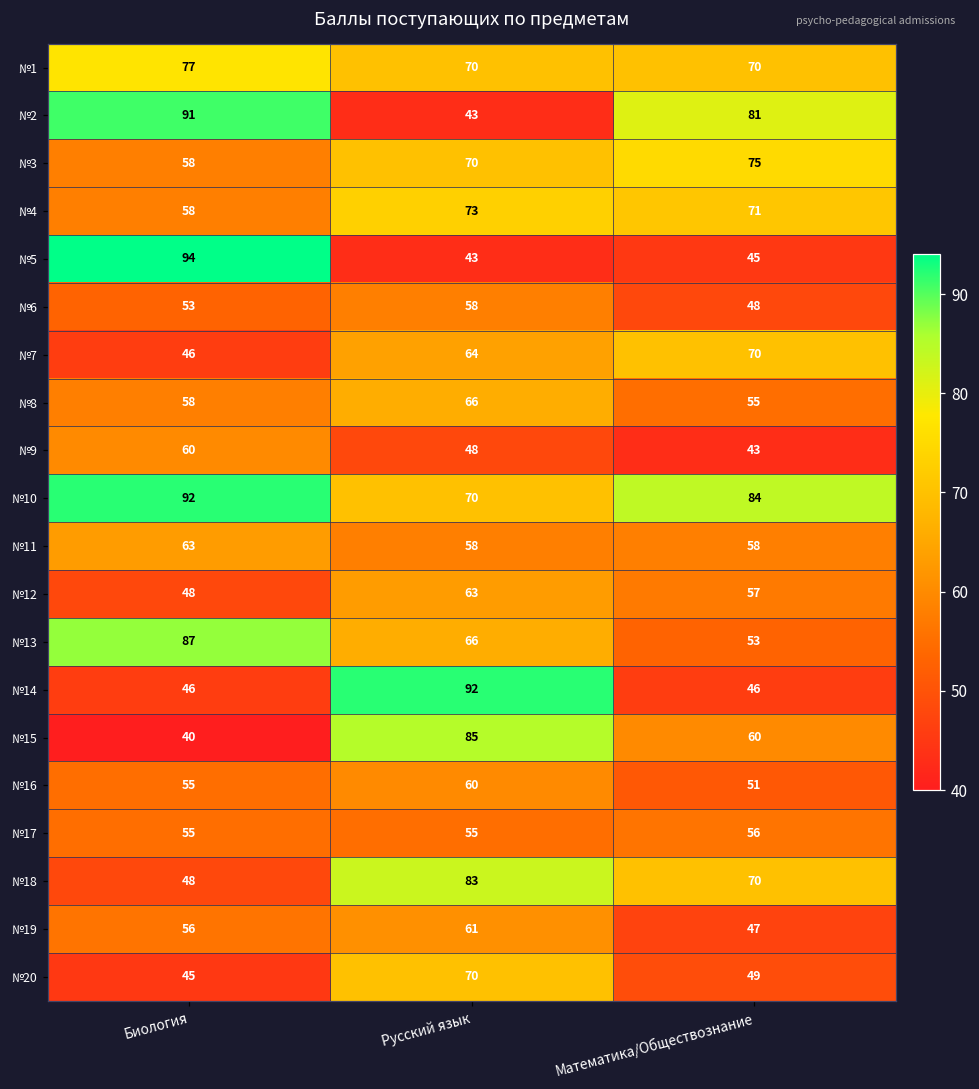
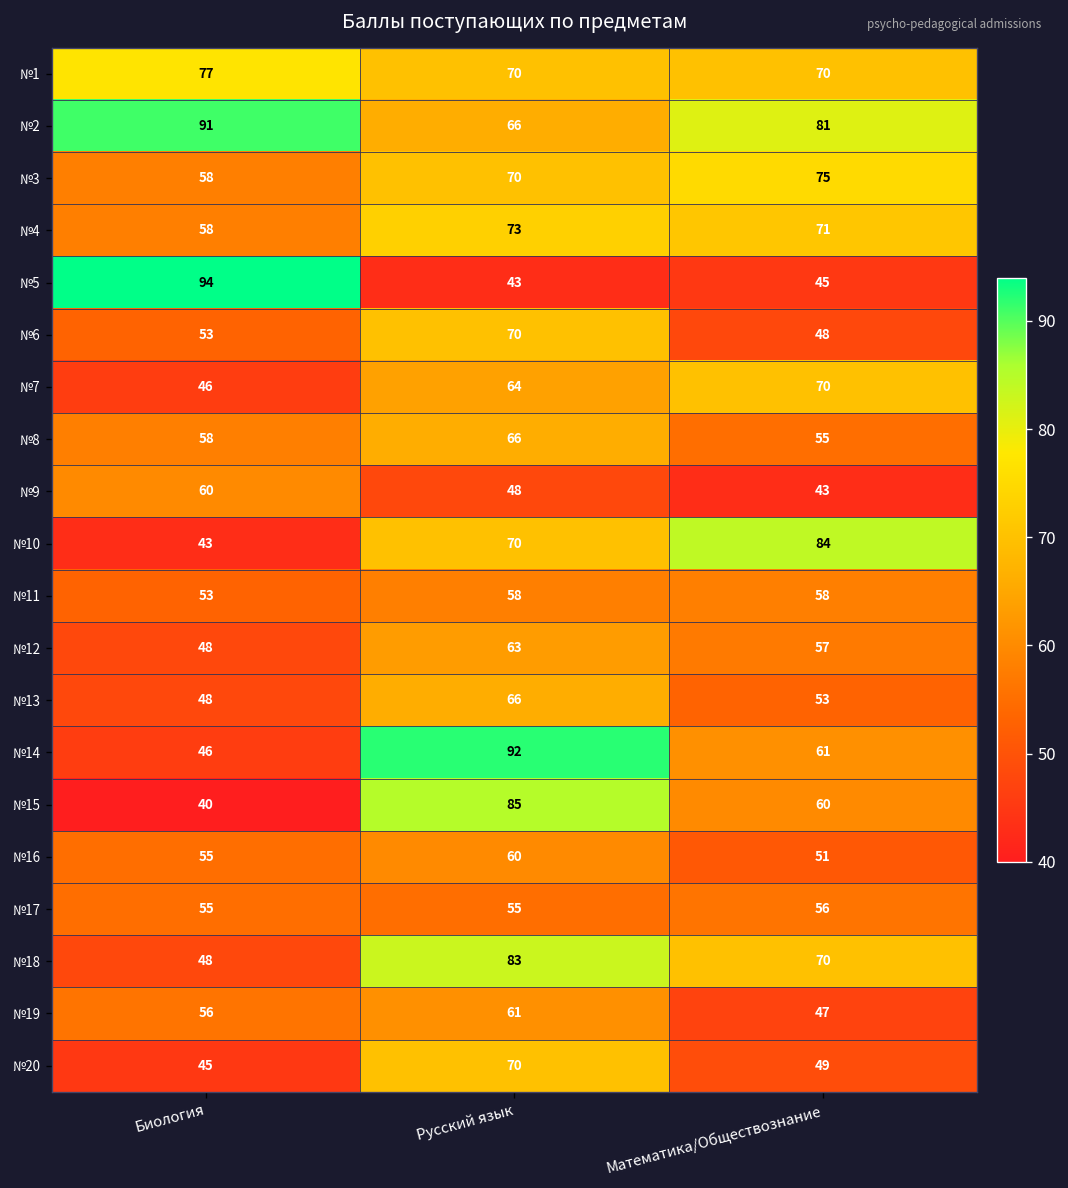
№2, Русский язык: 43 -> 66
№6, Русский язык: 58 -> 70
№10, Биология: 92 -> 43
№11, Биология: 63 -> 53
№13, Биология: 87 -> 48
№14, Математика/Обществознание: 46 -> 61
